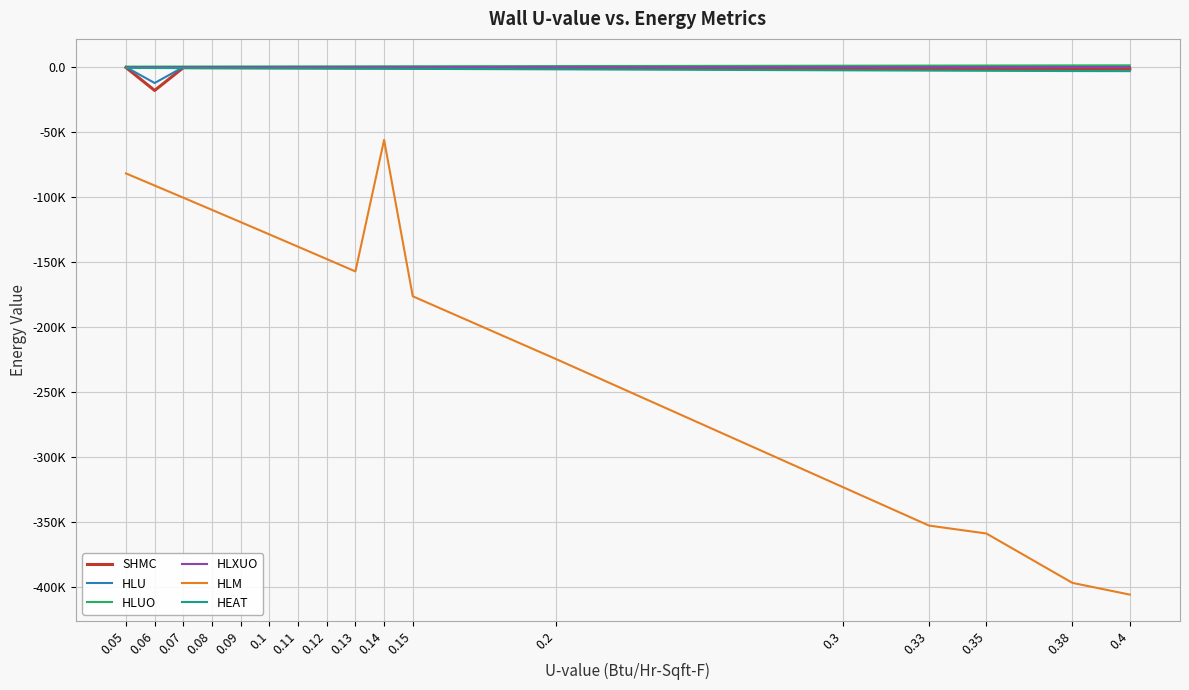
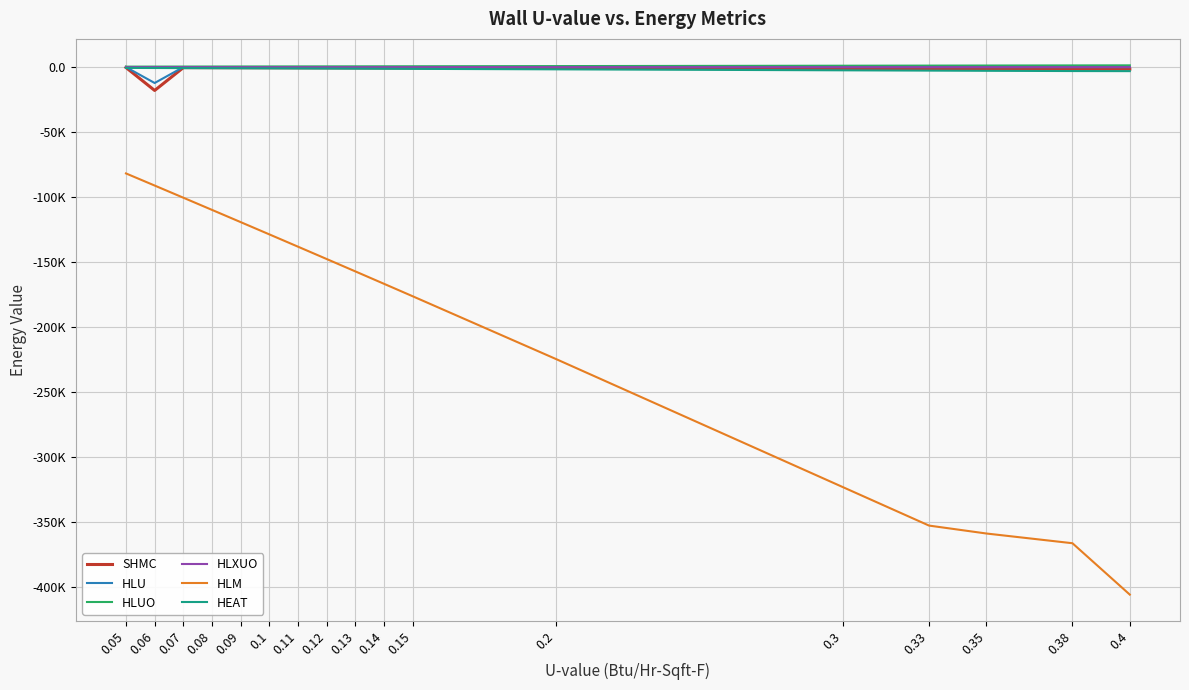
HLM, 0.14: -56000 -> -167000
HLM, 0.38: -397000 -> -366000
